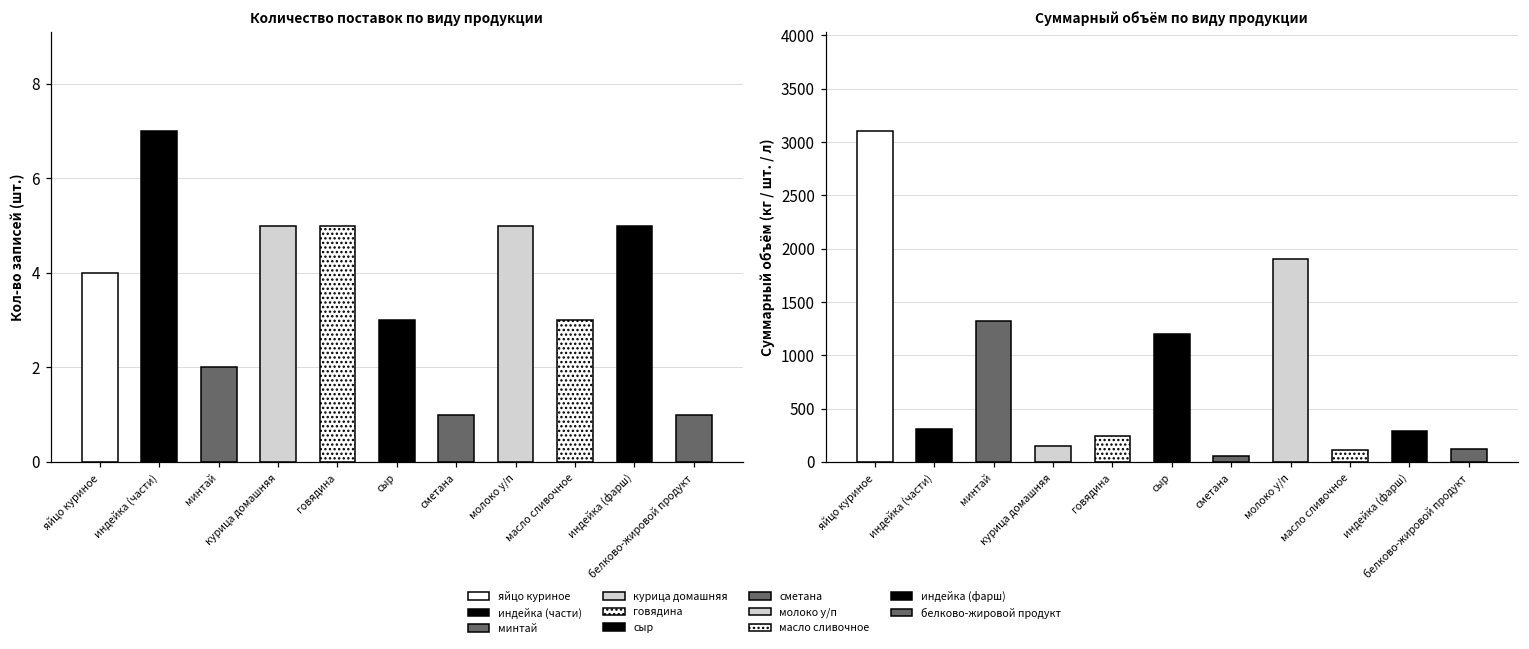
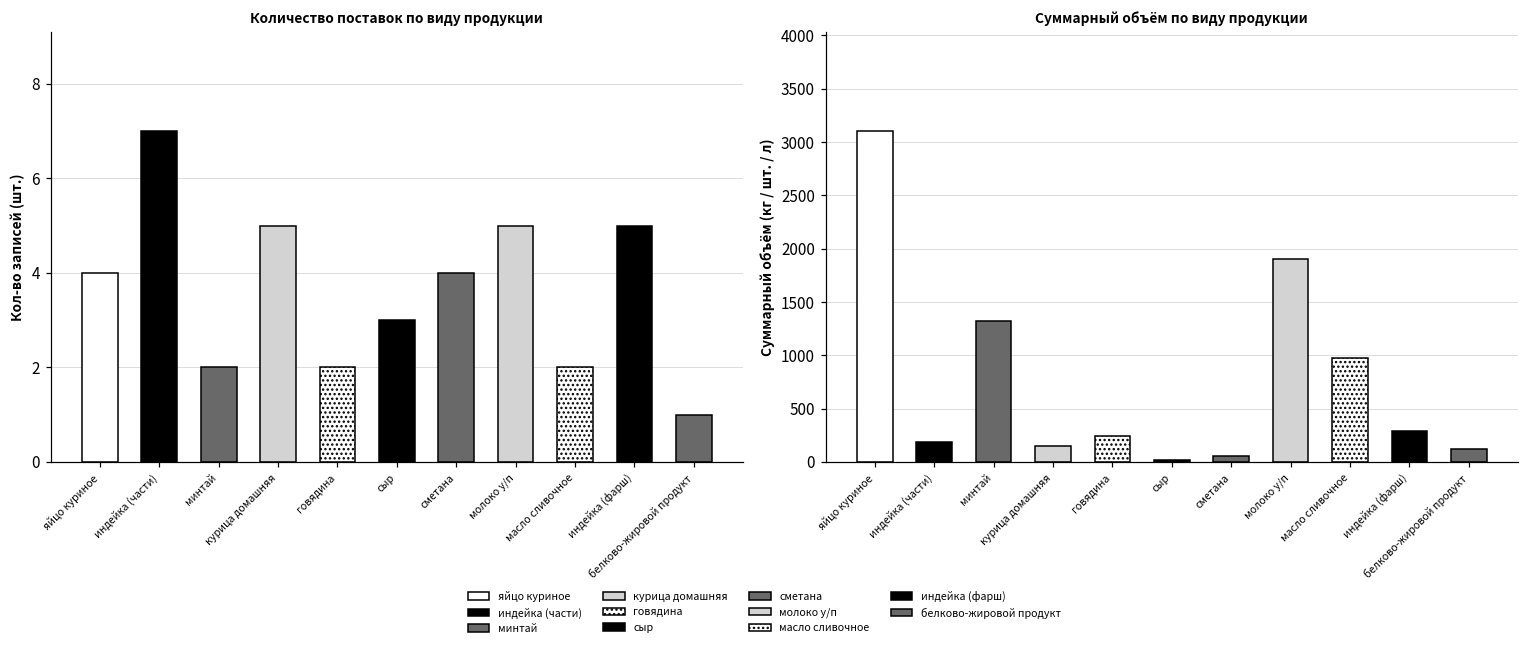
Количество поставок по виду продукции, говядина: 5 -> 2
Количество поставок по виду продукции, сметана: 1 -> 4
Количество поставок по виду продукции, масло сливочное: 3 -> 2
Суммарный объём по виду продукции, индейка (части): 300 -> 200
Суммарный объём по виду продукции, сыр: 1200 -> 0
Суммарный объём по виду продукции, масло сливочное: 100 -> 1000
